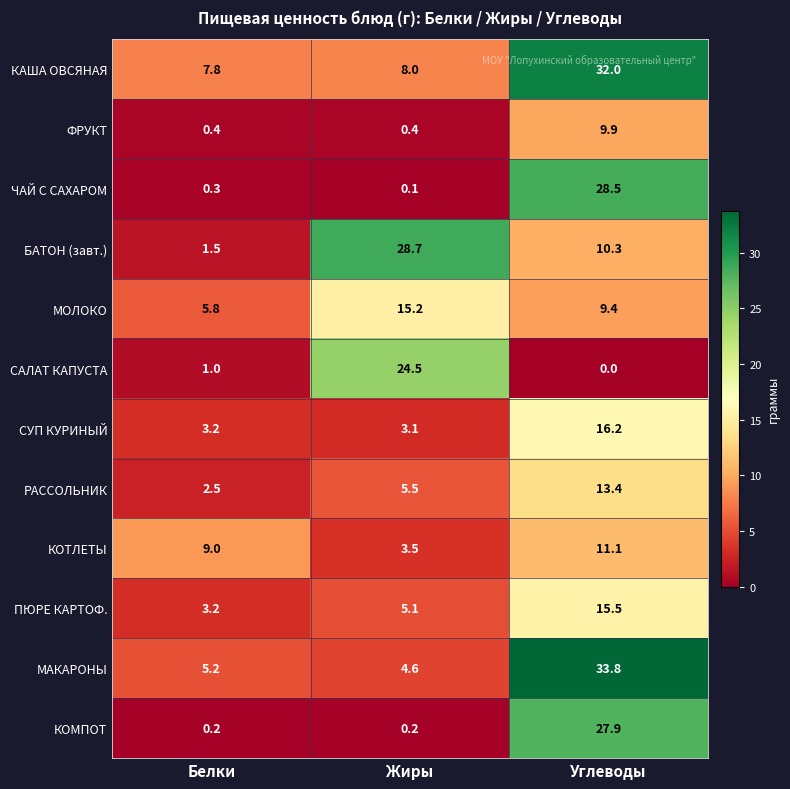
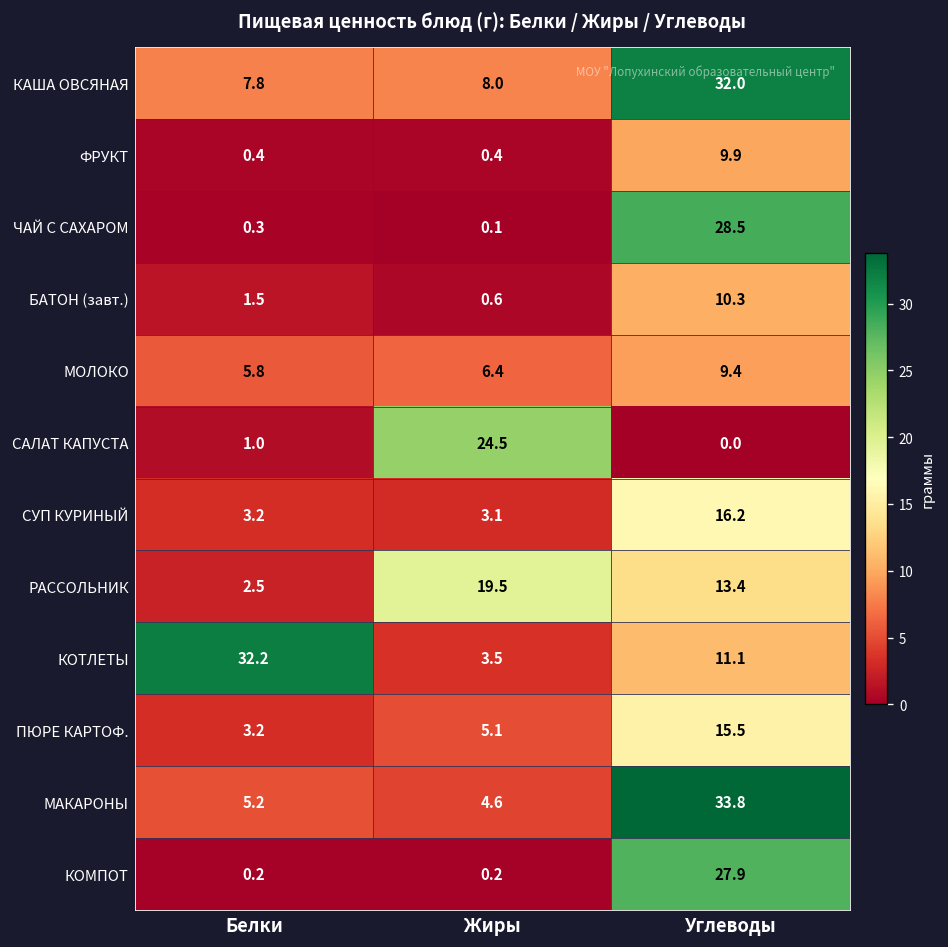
БАТОН (завт.), Жиры: 28.7 -> 0.6
МОЛОКО, Жиры: 15.2 -> 6.4
РАССОЛЬНИК, Жиры: 5.5 -> 19.5
КОТЛЕТЫ, Белки: 9.0 -> 32.2
